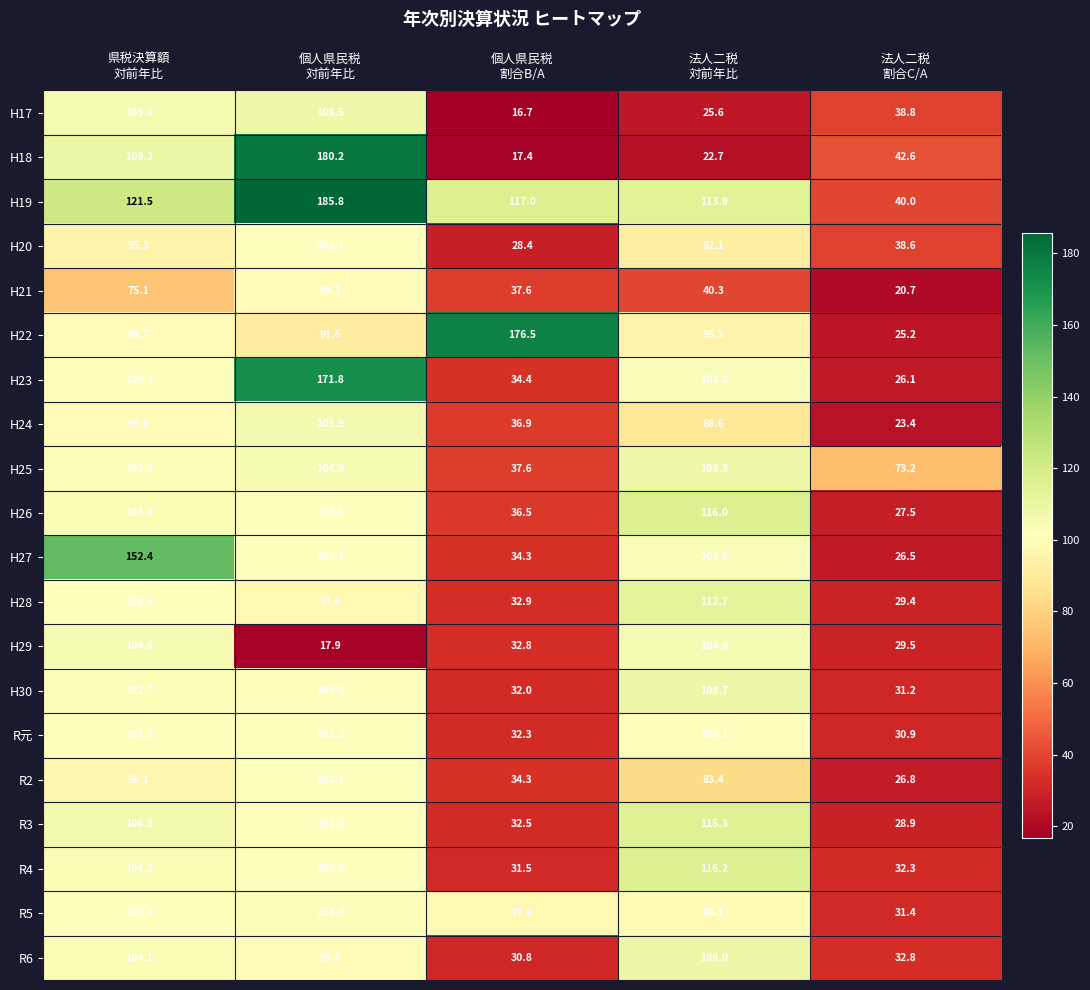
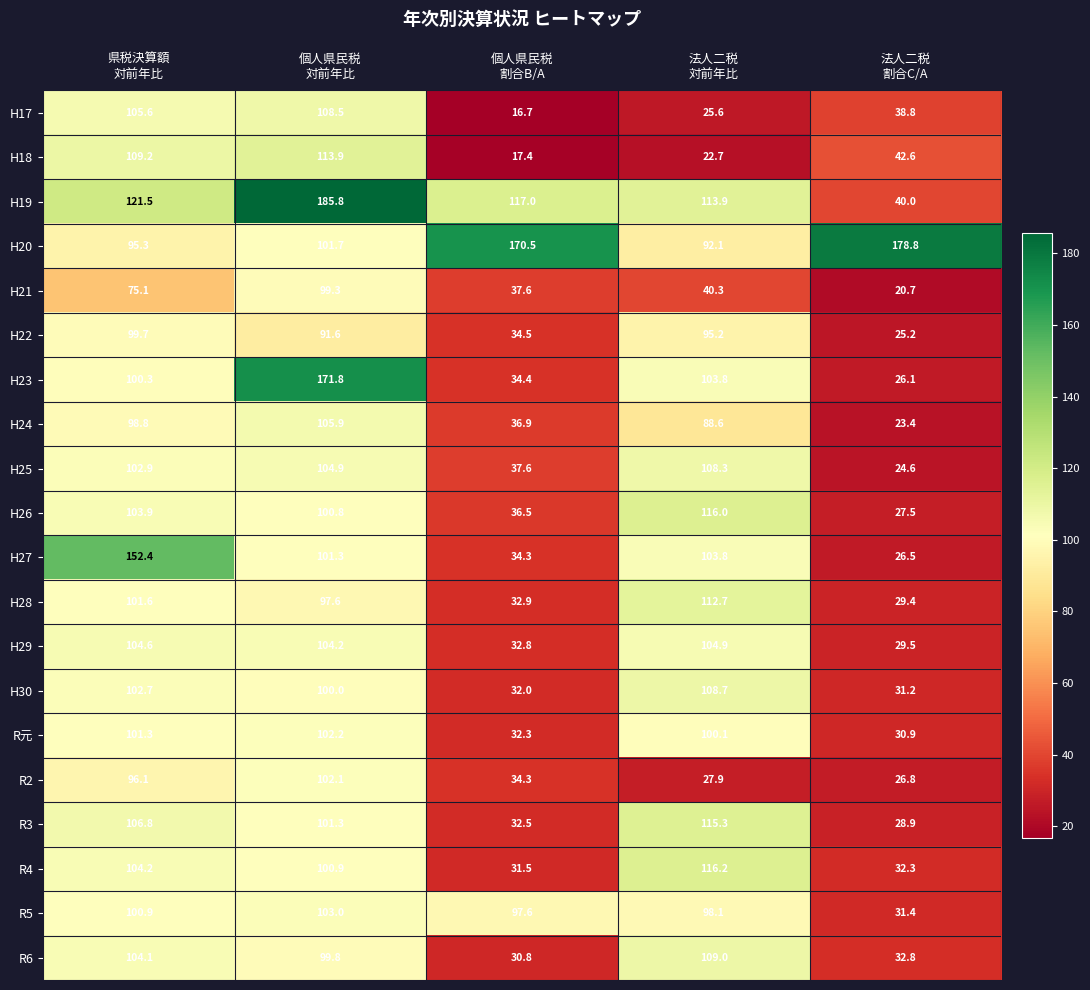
H18, 個人県民税 対前年比: 180.2 -> 113.9
H20, 個人県民税 割合B/A: 28.4 -> 170.5
H20, 法人二税 割合C/A: 38.6 -> 178.8
H22, 個人県民税 割合B/A: 176.5 -> 34.5
H25, 法人二税 割合C/A: 73.2 -> 24.6
H29, 個人県民税 対前年比: 17.9 -> 104.2
R2, 法人二税 対前年比: 83.4 -> 27.9
